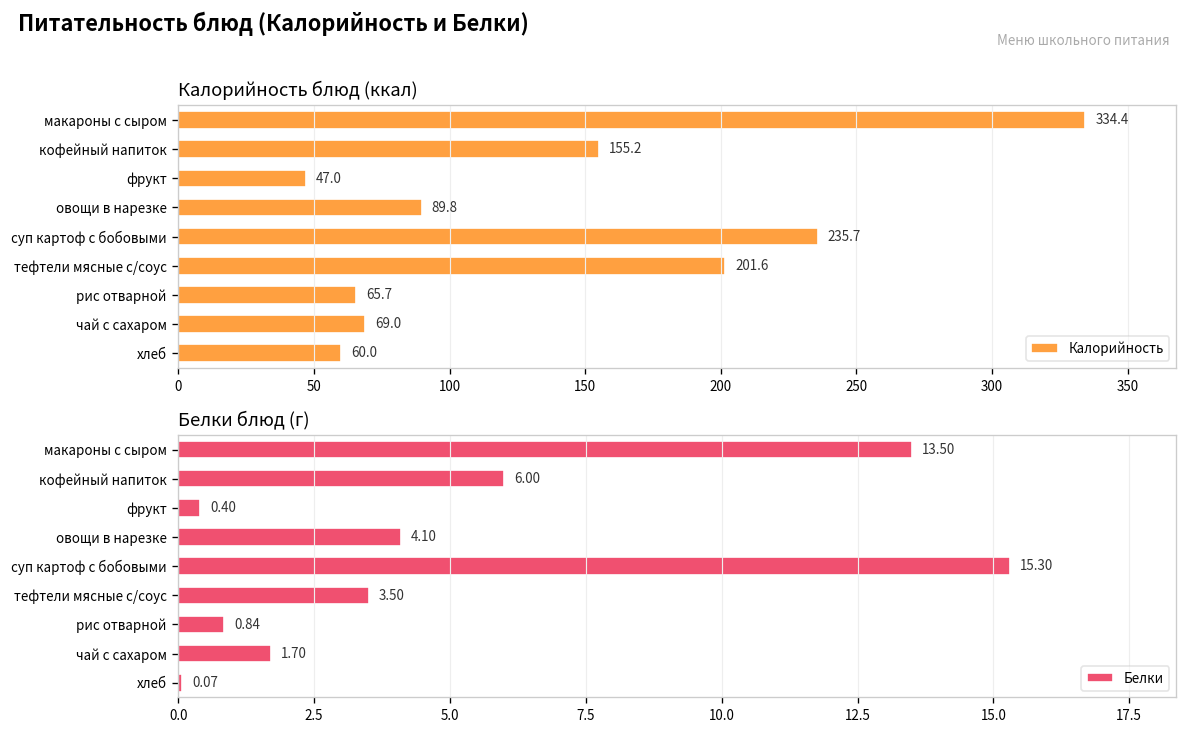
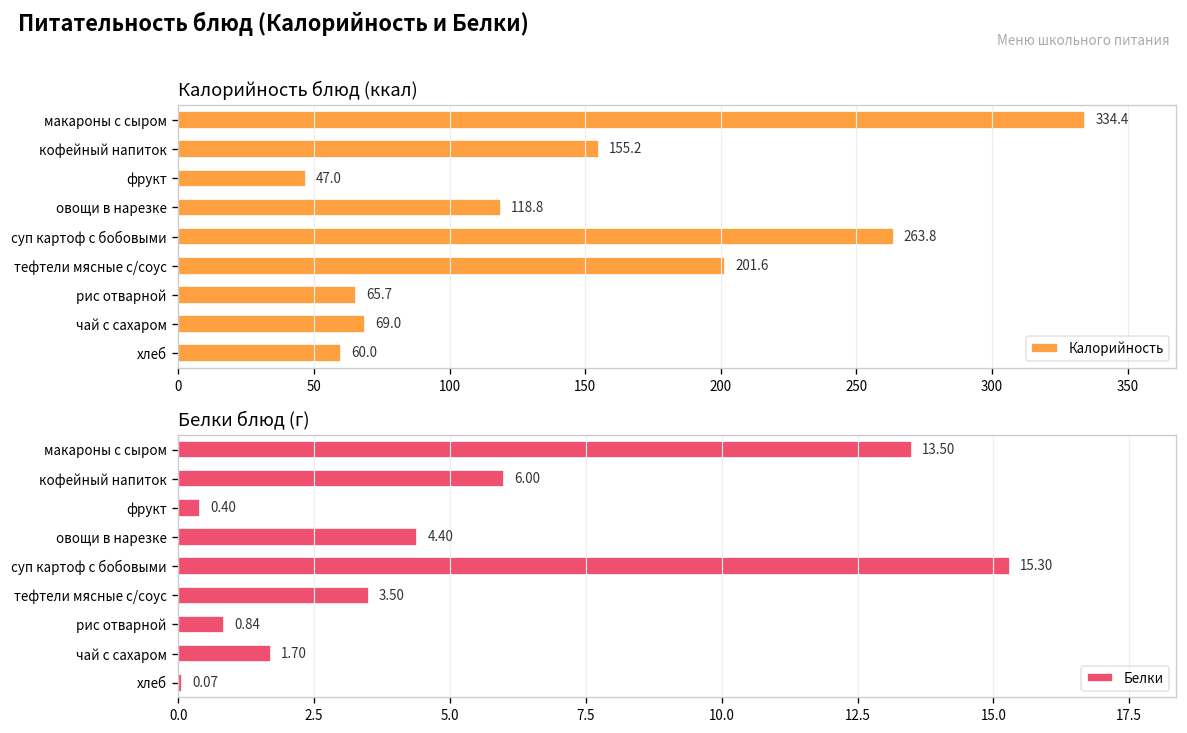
Калорийность блюд (ккал), овощи в нарезке: 89.8 -> 118.8
Калорийность блюд (ккал), суп картоф с бобовыми: 235.7 -> 263.8
Белки блюд (г), овощи в нарезке: 4.10 -> 4.40
